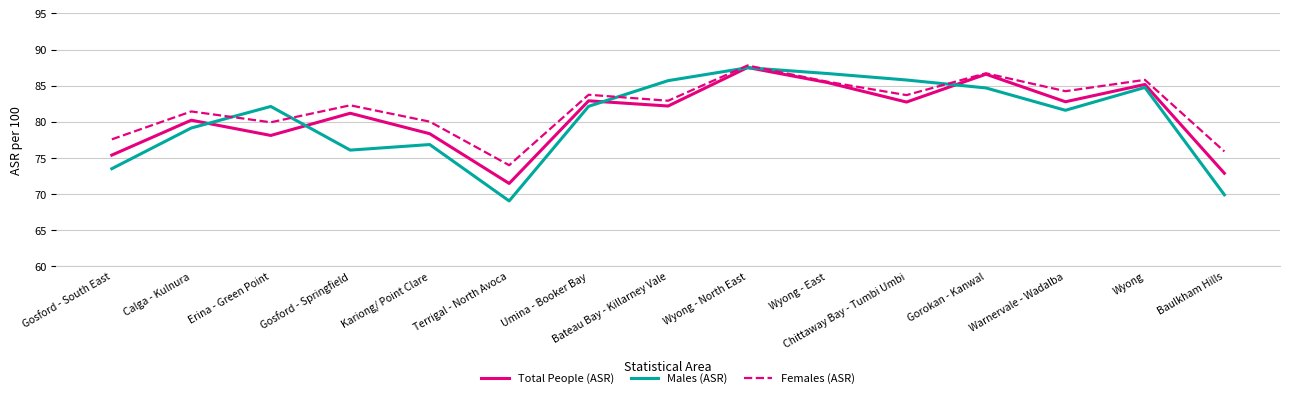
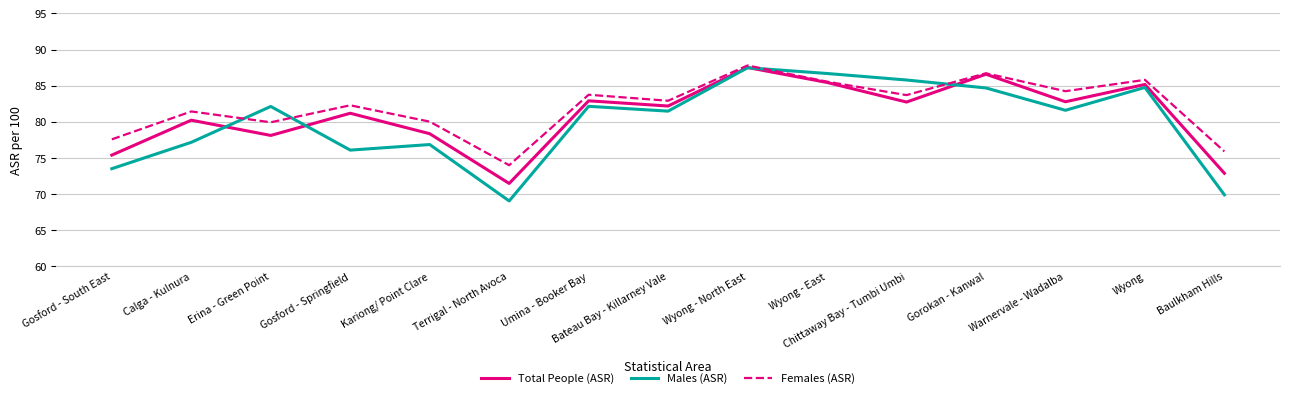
Males (ASR), Calga - Kulnura: 79 -> 77
Males (ASR), Bateau Bay - Killarney Vale: 86 -> 81
